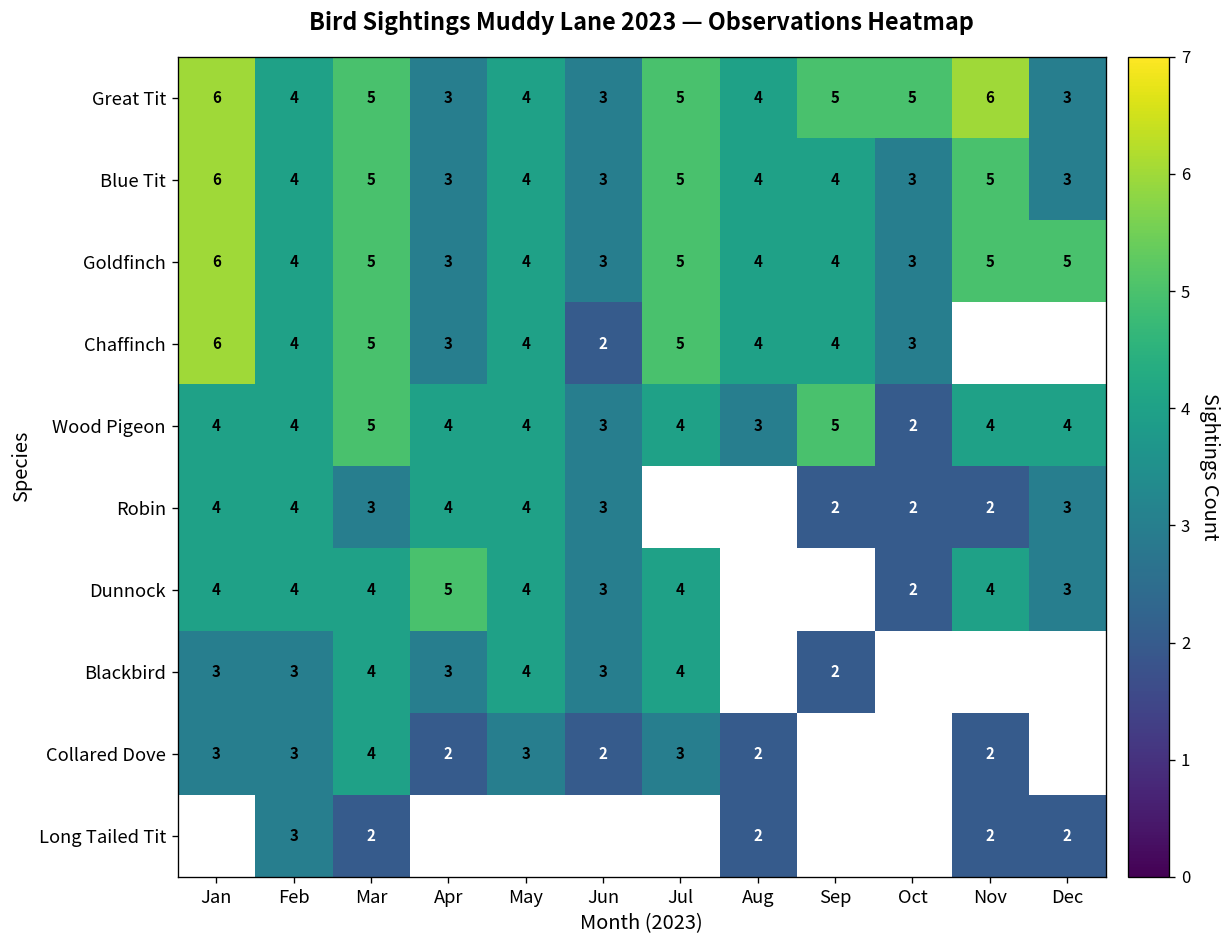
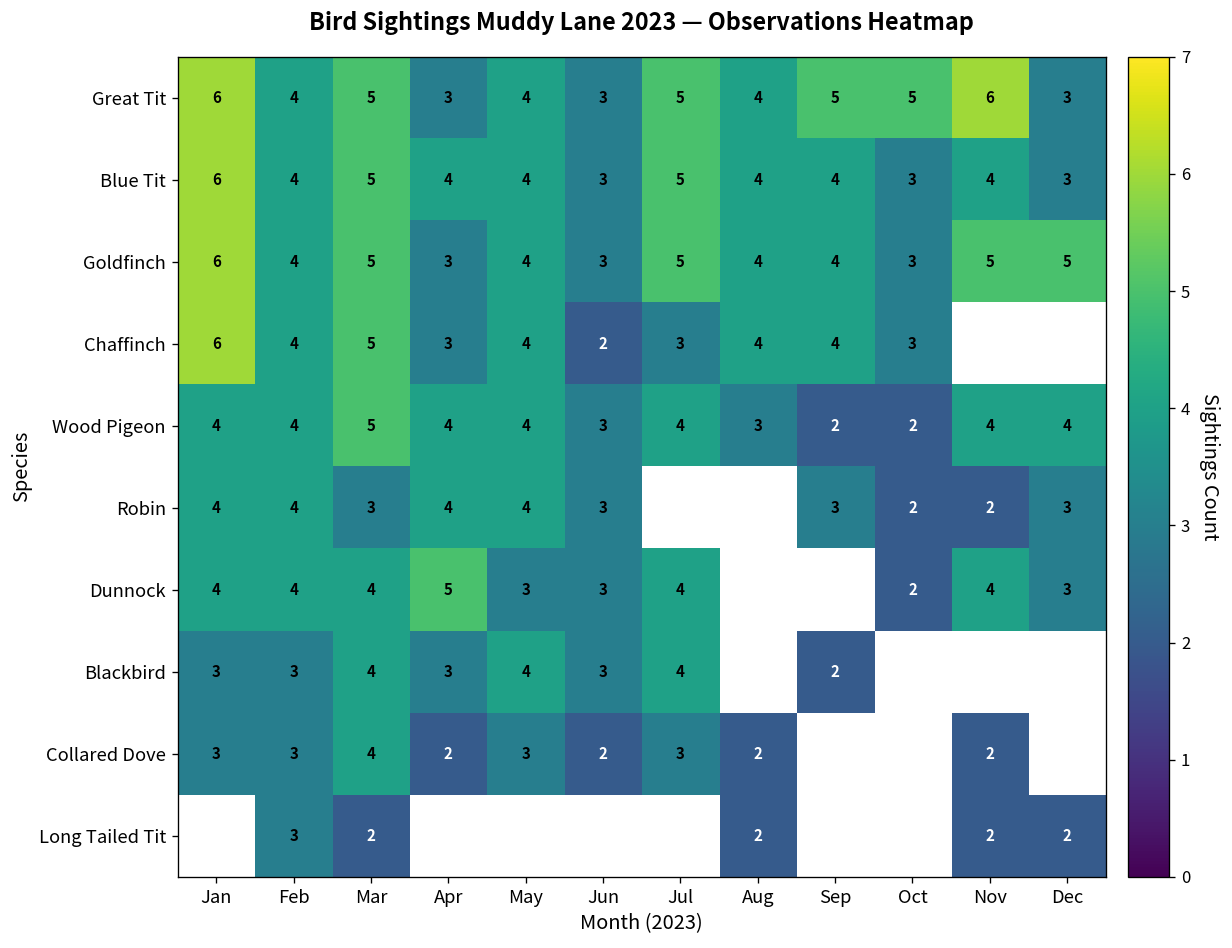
Blue Tit, Apr: 3 -> 4
Blue Tit, Nov: 5 -> 4
Chaffinch, Jul: 5 -> 3
Wood Pigeon, Sep: 5 -> 2
Robin, Sep: 2 -> 3
Dunnock, May: 4 -> 3
